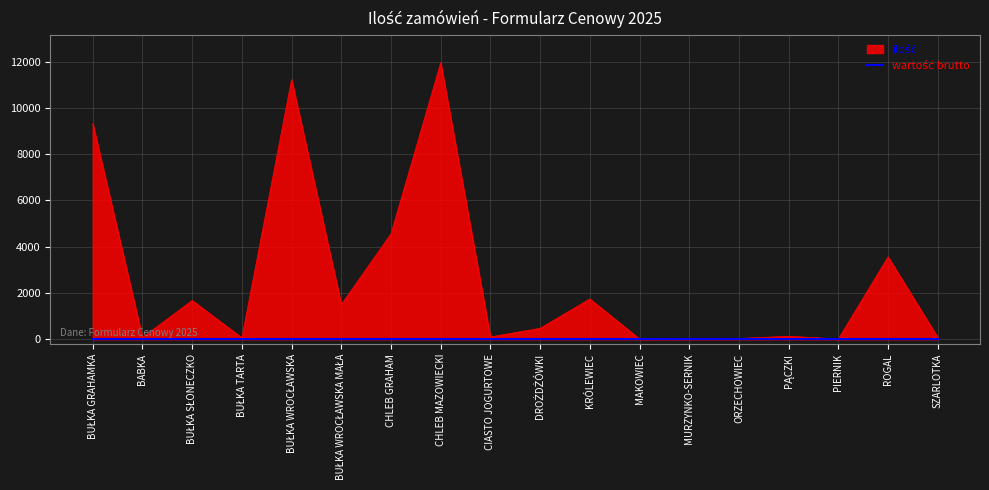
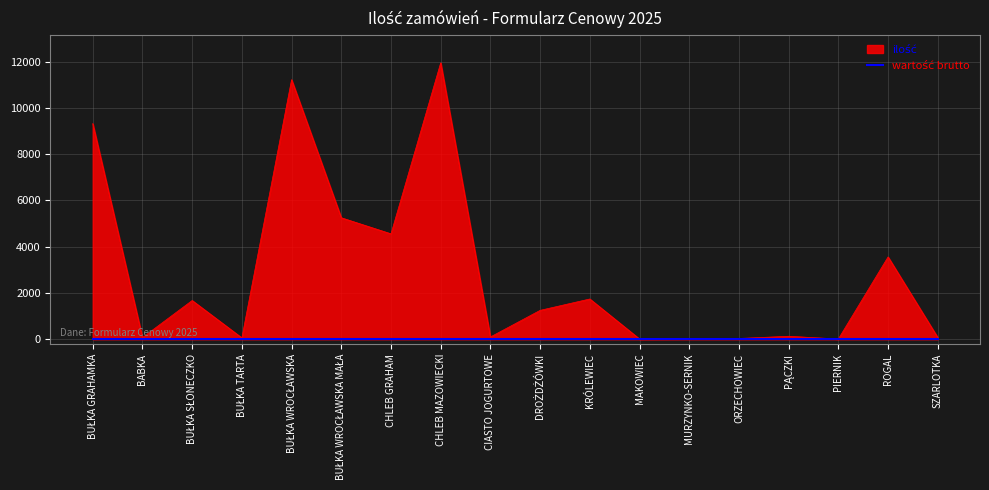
ilość, BUŁKA WROCŁAWSKA MAŁA: 1500 -> 5300
ilość, DROŻDŻÓWKI: 500 -> 1300
